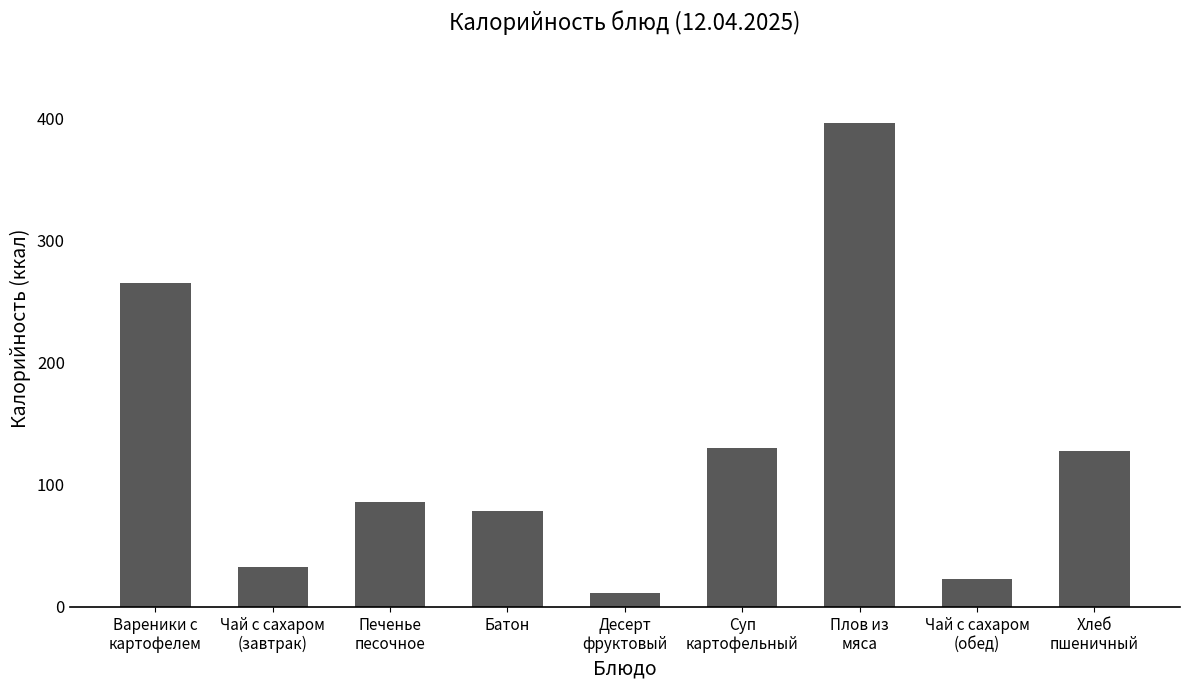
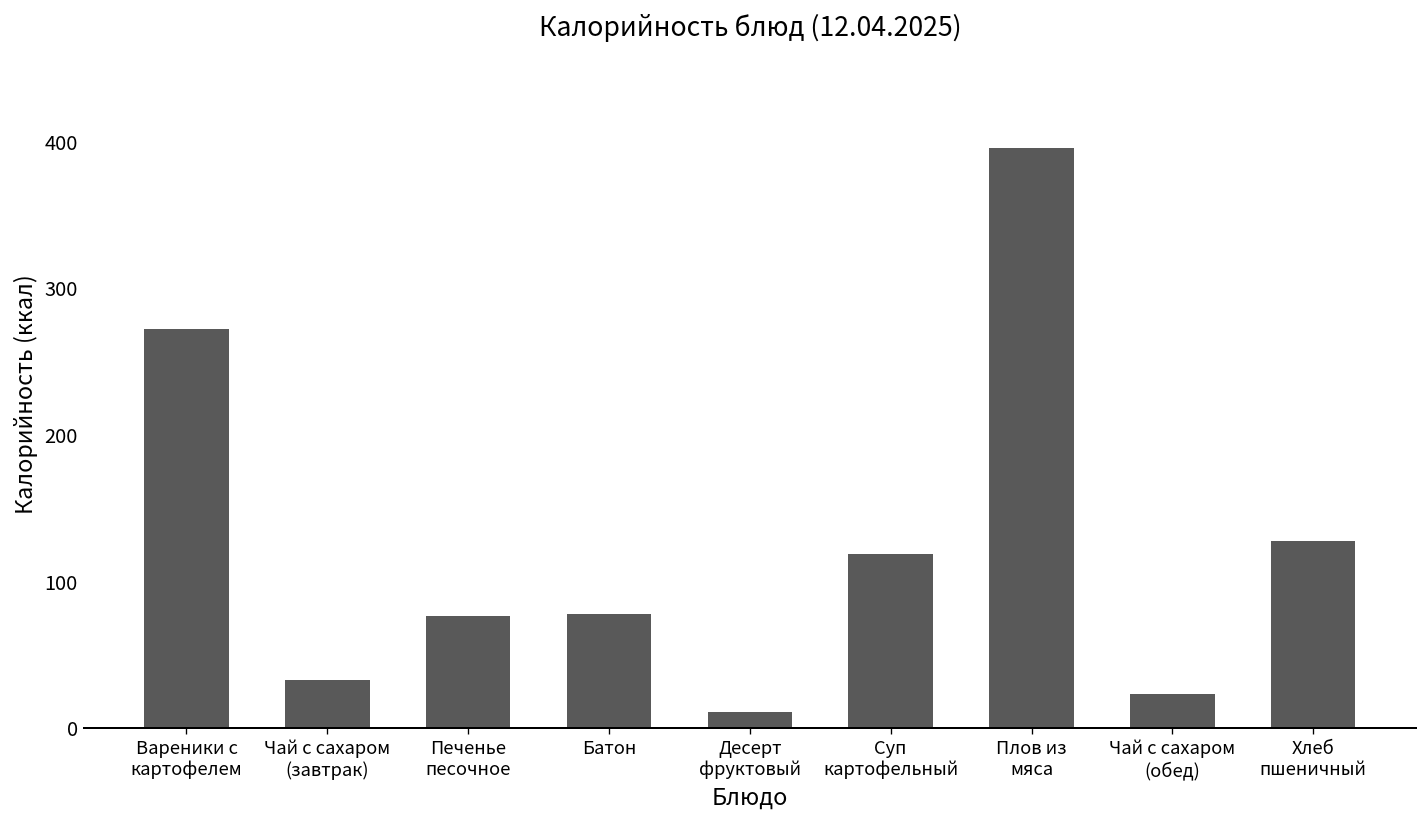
Вареники с картофелем: 265 -> 272
Печенье песочное: 86 -> 77
Суп картофельный: 130 -> 119
